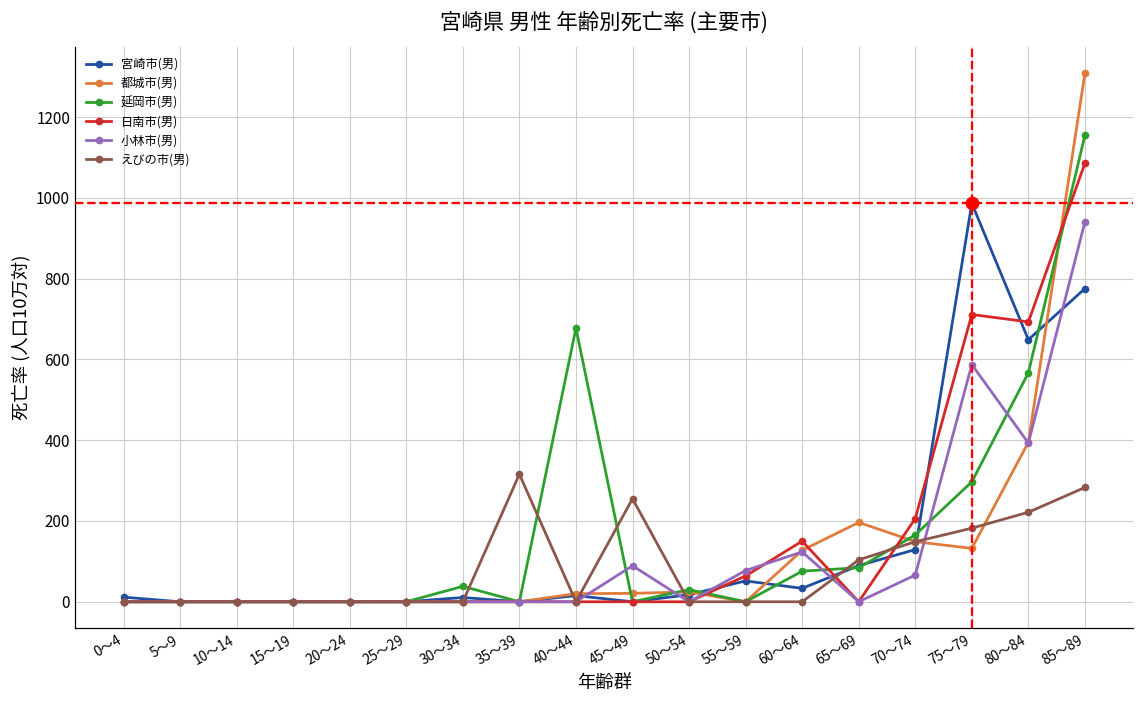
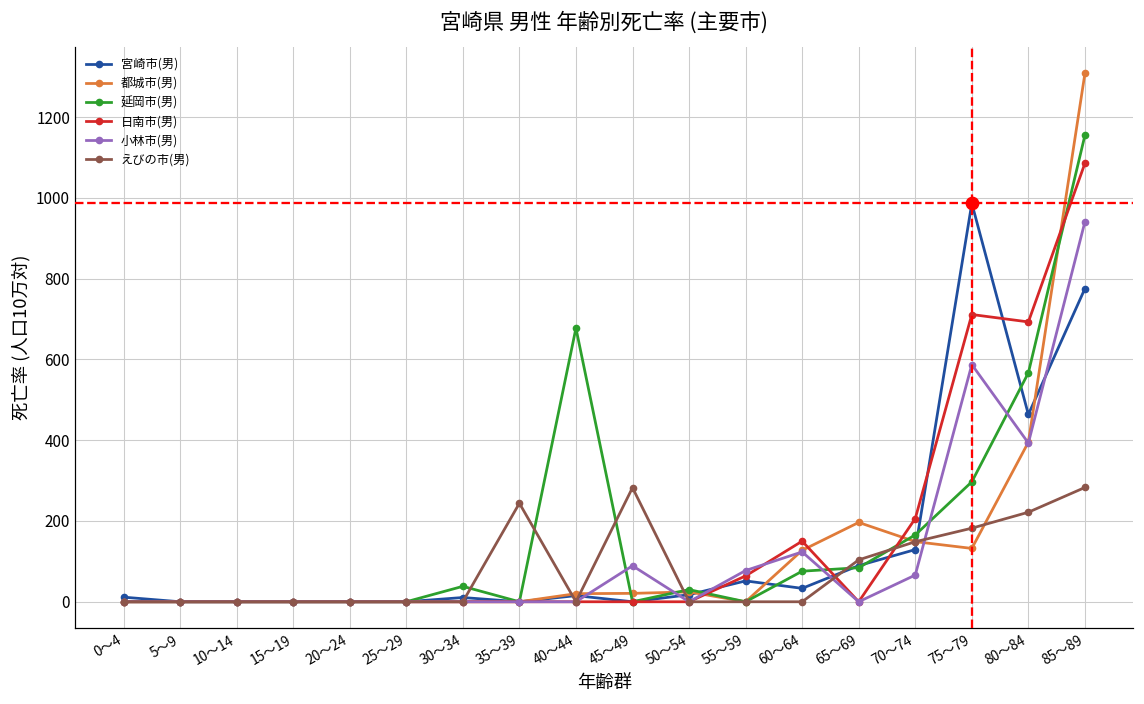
えびの市(男), 35～39: 320 -> 240
えびの市(男), 45～49: 260 -> 280
宮崎市(男), 80～84: 650 -> 460
